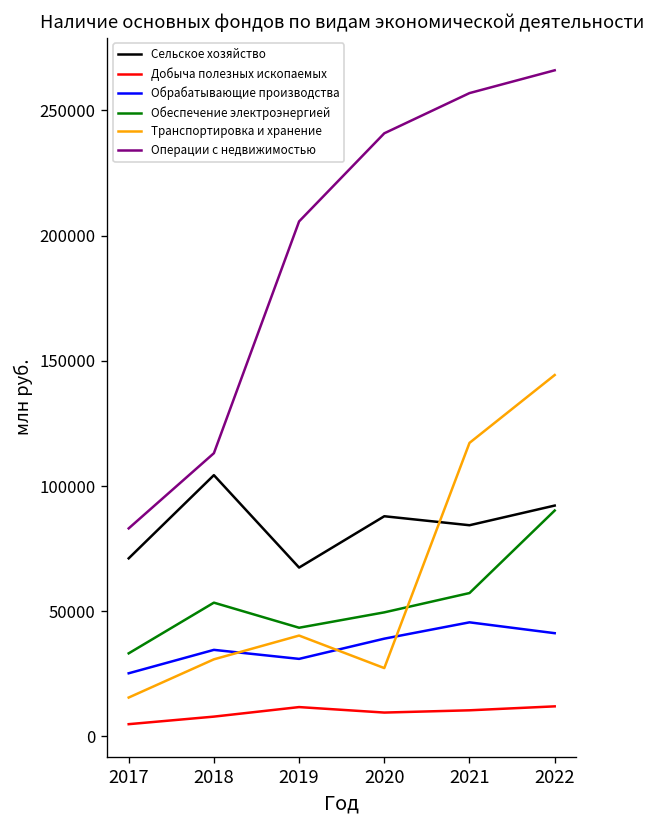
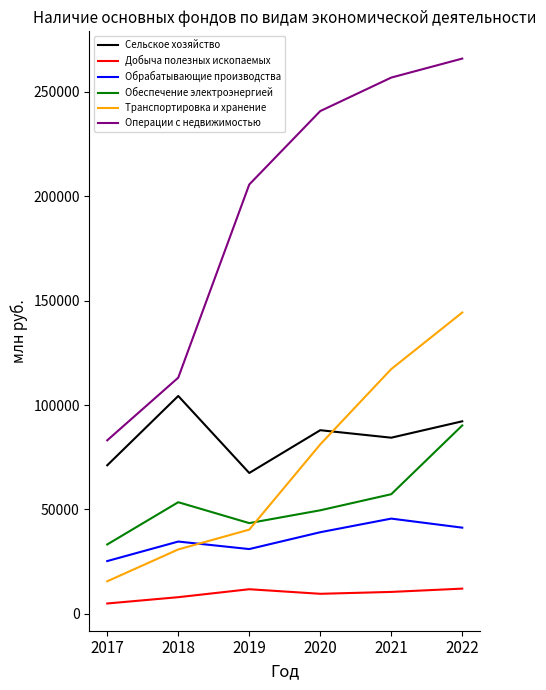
Транспортировка и хранение, 2020: 27000 -> 81000
